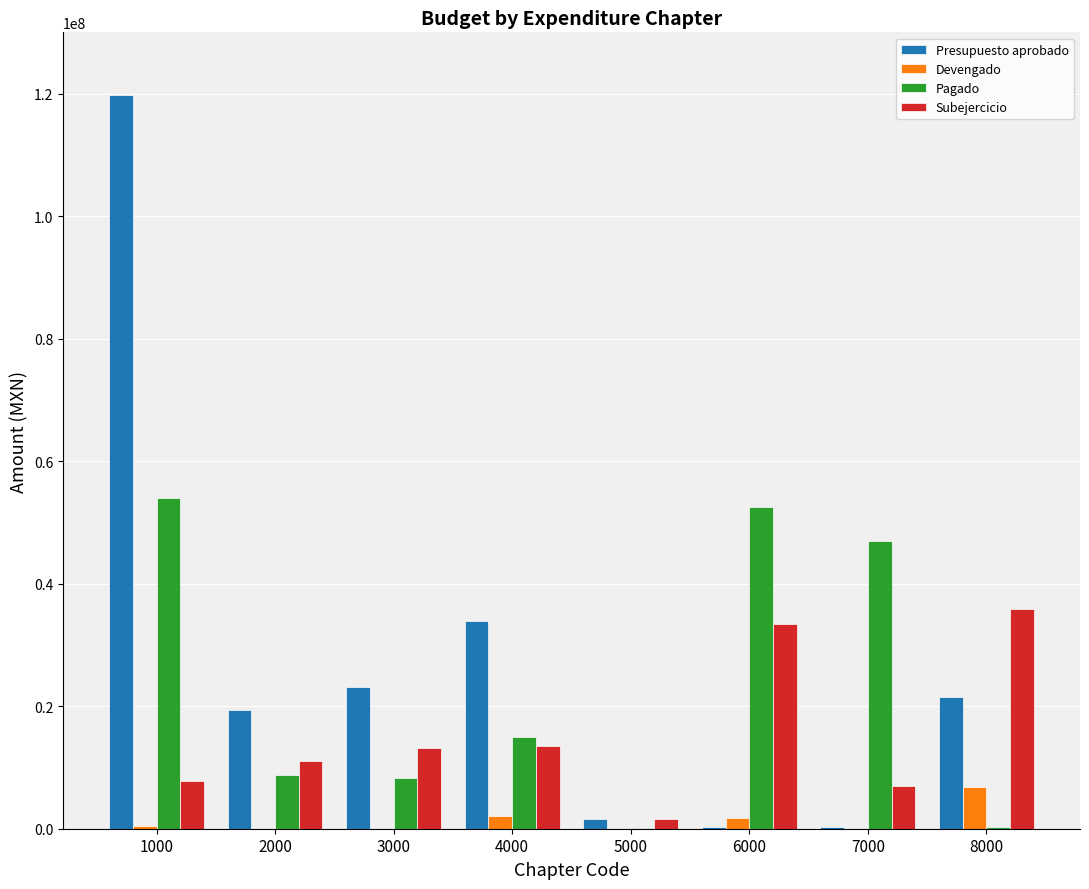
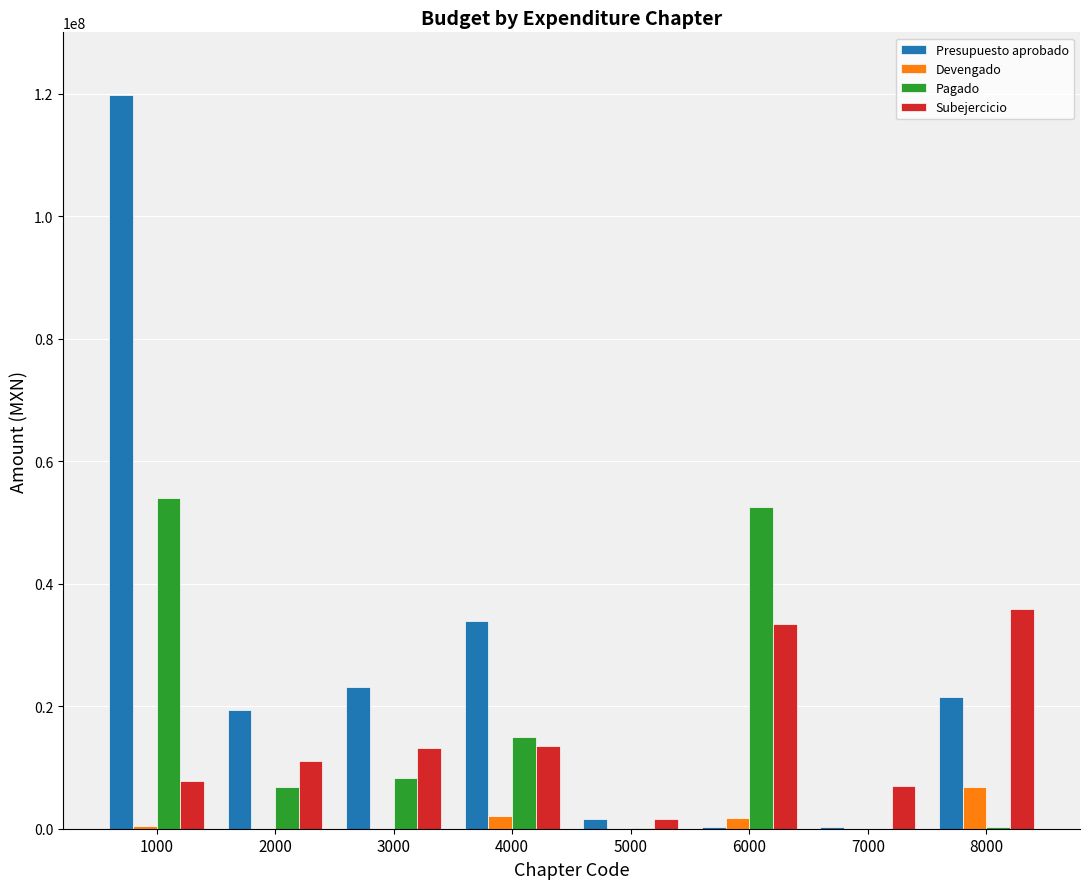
Pagado, 2000: 9000000 -> 7000000
Pagado, 7000: 47000000 -> 0
